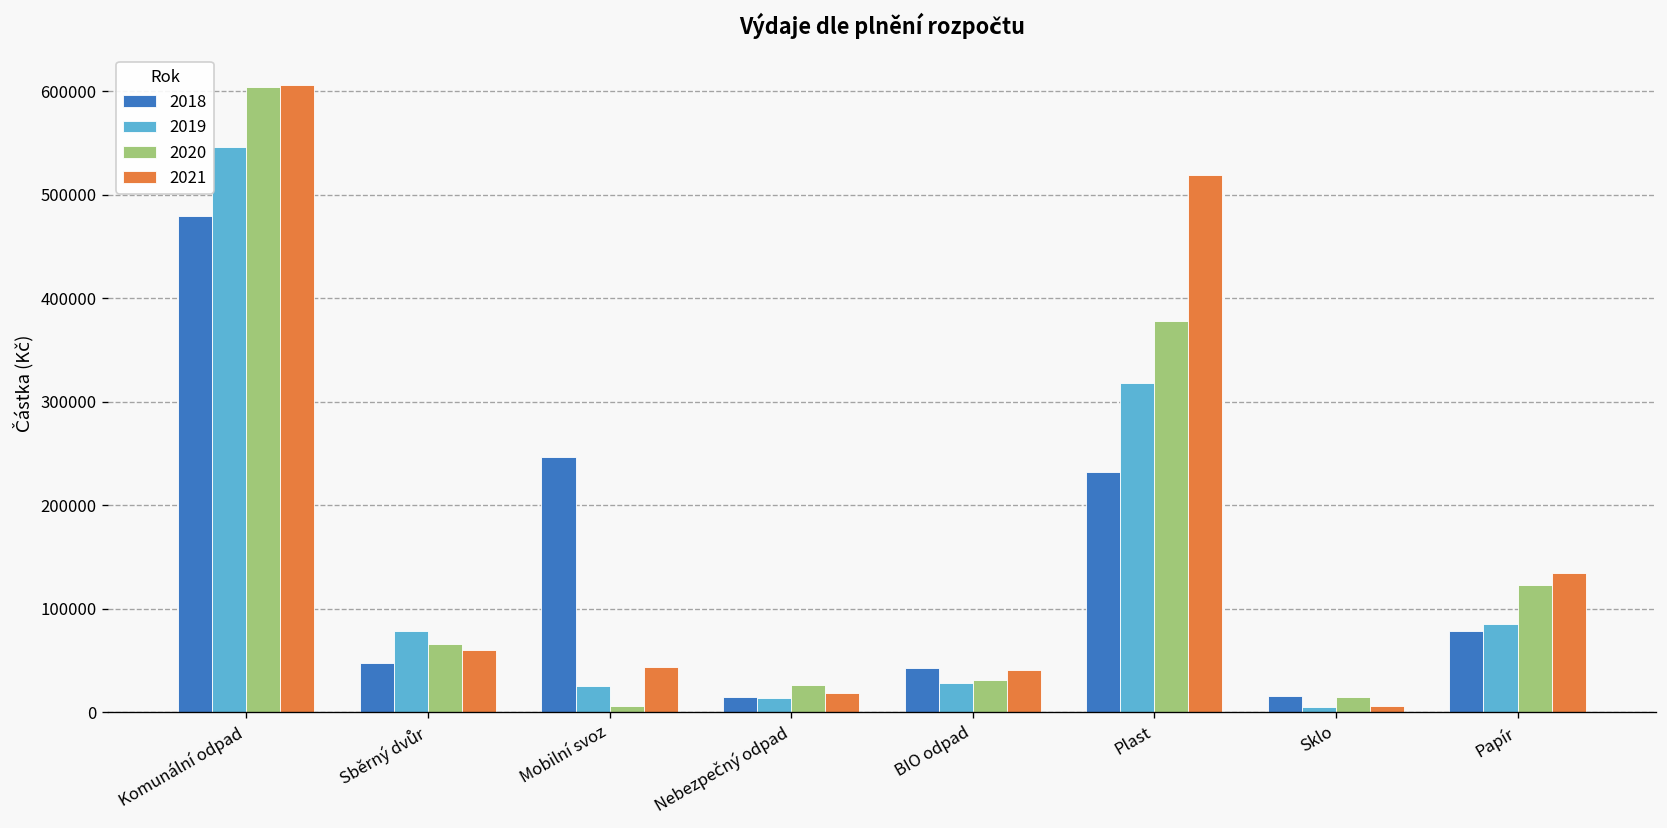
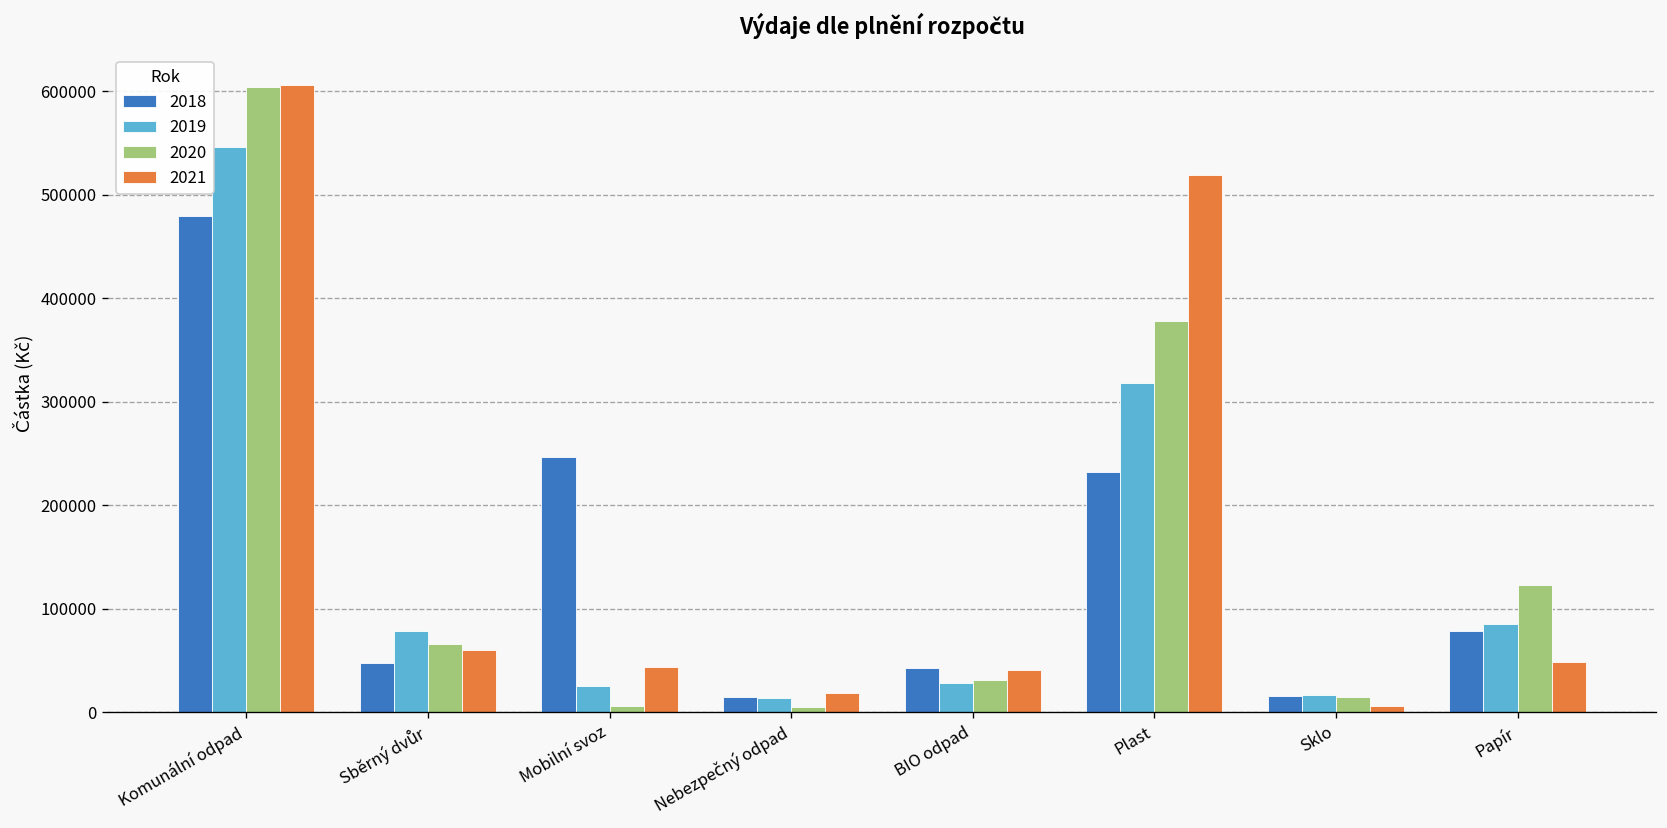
2020, Nebezpečný odpad: 30000 -> 0
2019, Sklo: 10000 -> 20000
2021, Papír: 140000 -> 50000
